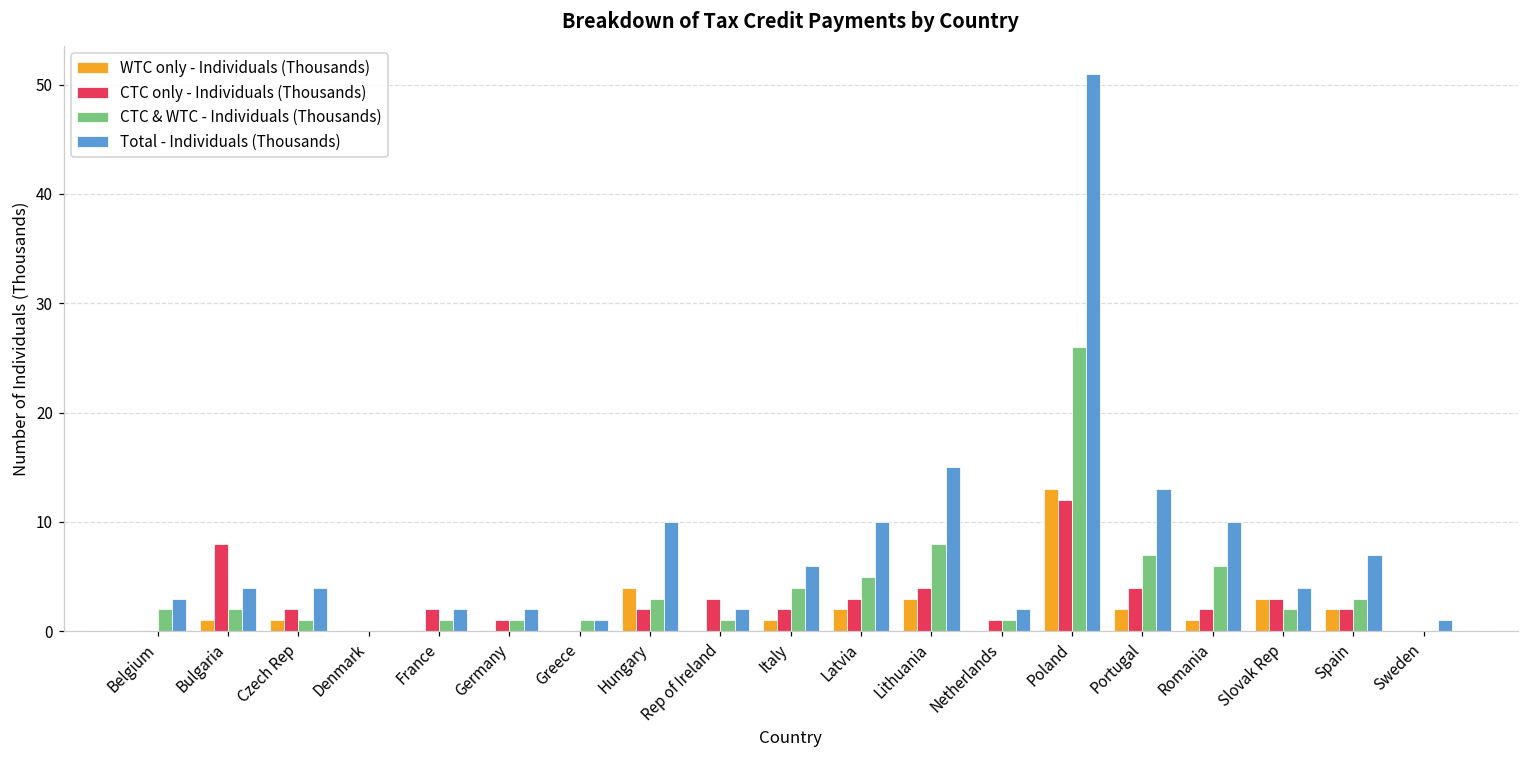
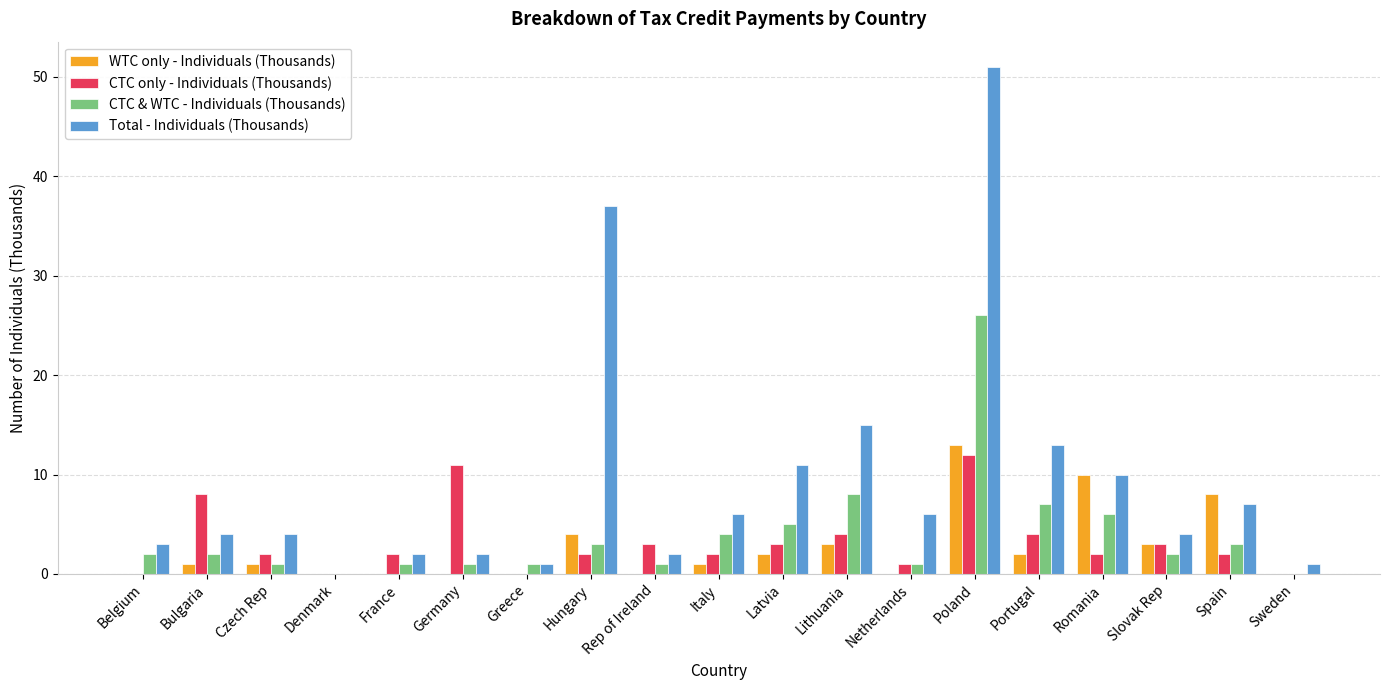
CTC only - Individuals (Thousands), Germany: 1 -> 11
Total - Individuals (Thousands), Hungary: 10 -> 37
Total - Individuals (Thousands), Latvia: 10 -> 11
Total - Individuals (Thousands), Netherlands: 2 -> 6
WTC only - Individuals (Thousands), Romania: 1 -> 10
WTC only - Individuals (Thousands), Spain: 2 -> 8
